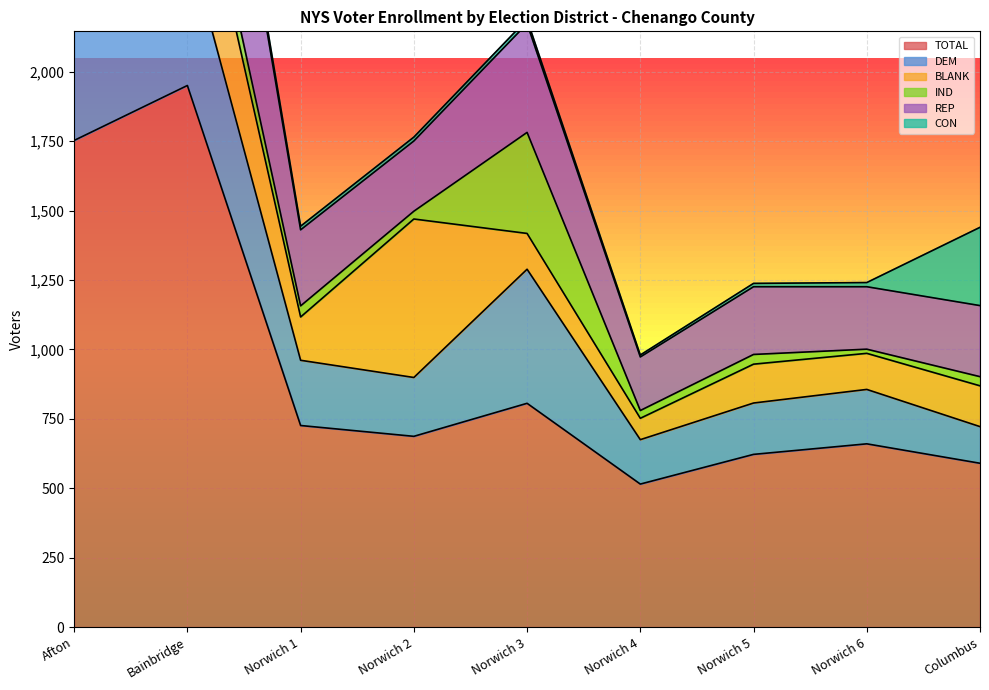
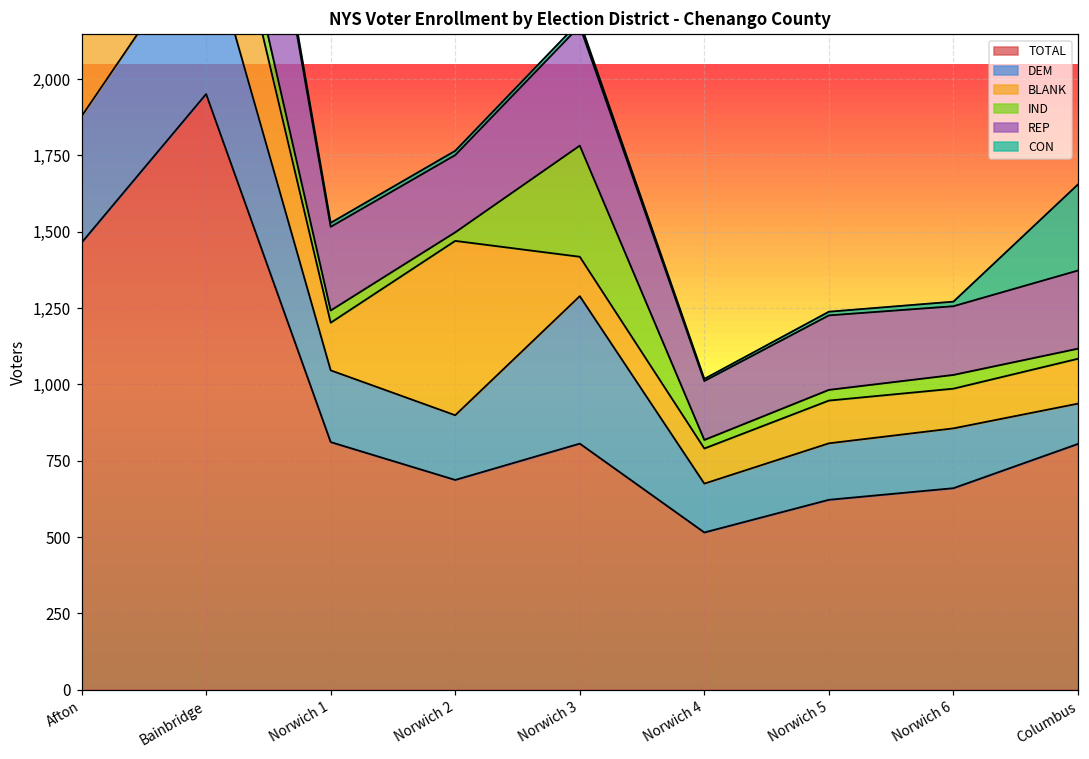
TOTAL, Afton: 1,750 -> 1,460
TOTAL, Norwich 1: 730 -> 810
BLANK, Norwich 4: 80 -> 120
IND, Norwich 6: 20 -> 50
TOTAL, Columbus: 590 -> 810
